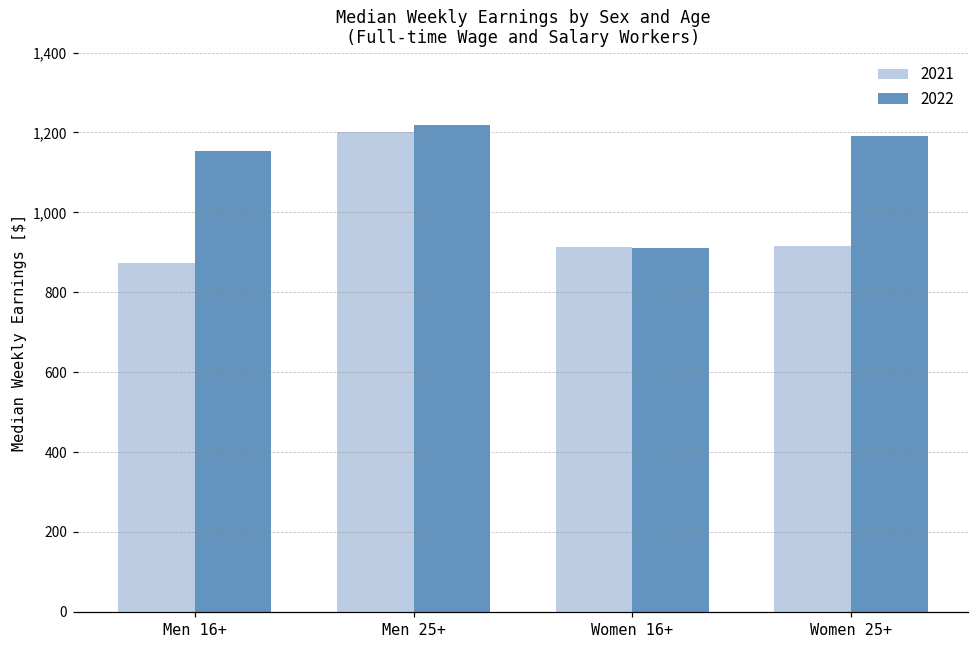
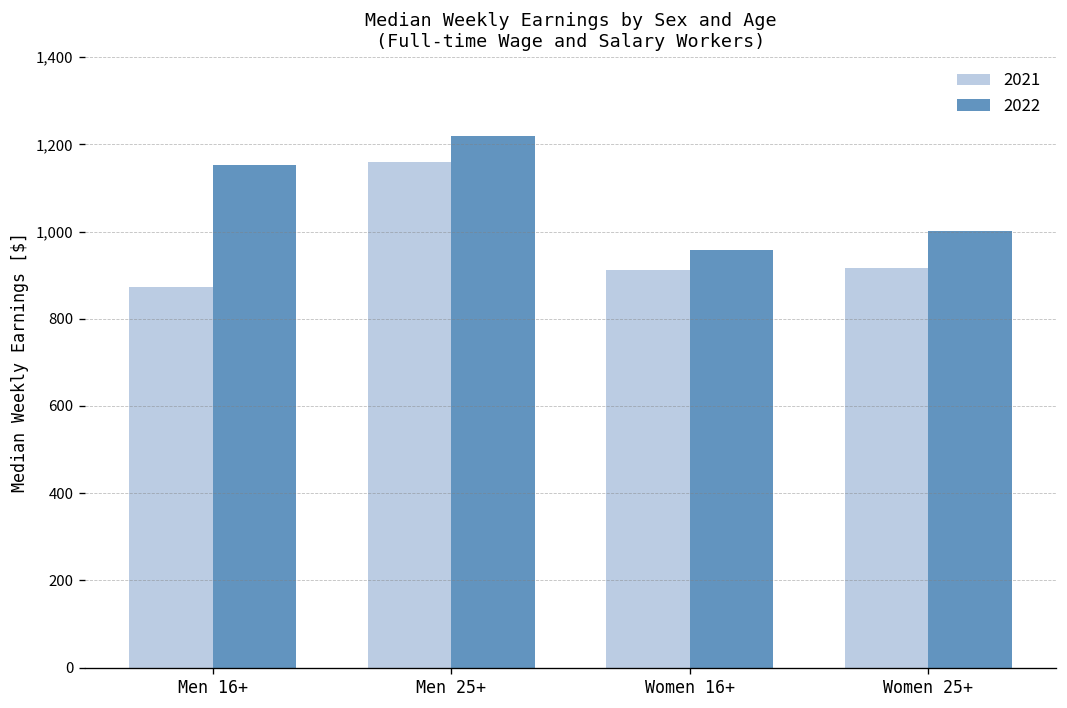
2021, Men 25+: 1,200 -> 1,160
2022, Women 16+: 910 -> 960
2022, Women 25+: 1,190 -> 1,000
